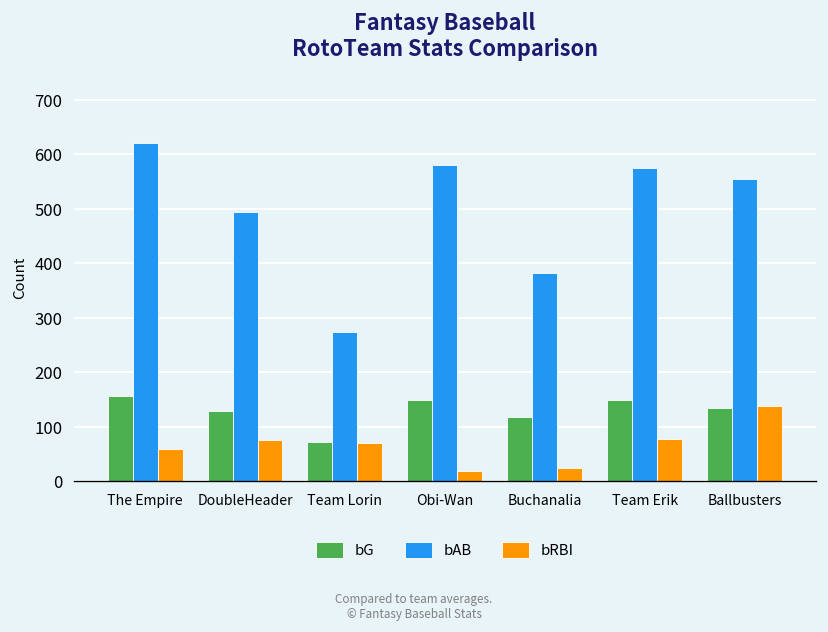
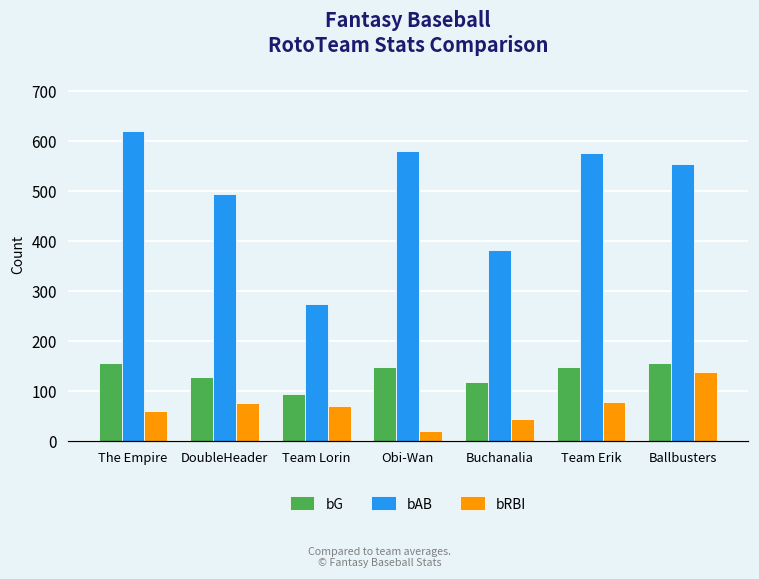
bG, Team Lorin: 70 -> 90
bRBI, Buchanalia: 30 -> 50
bG, Ballbusters: 140 -> 160
